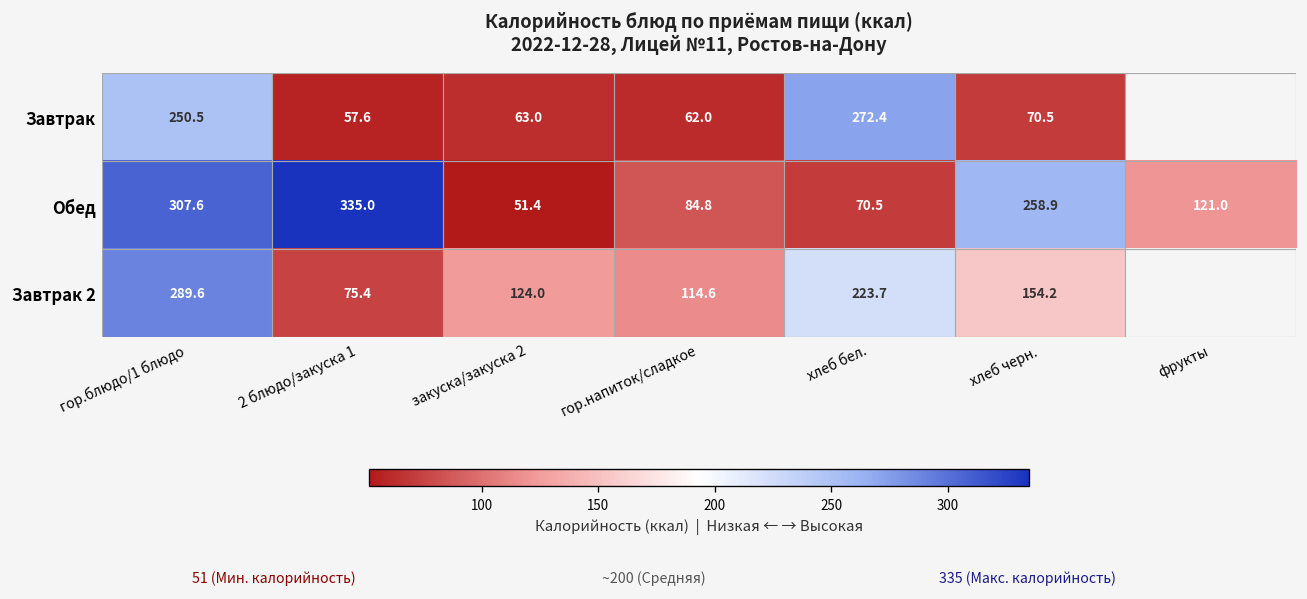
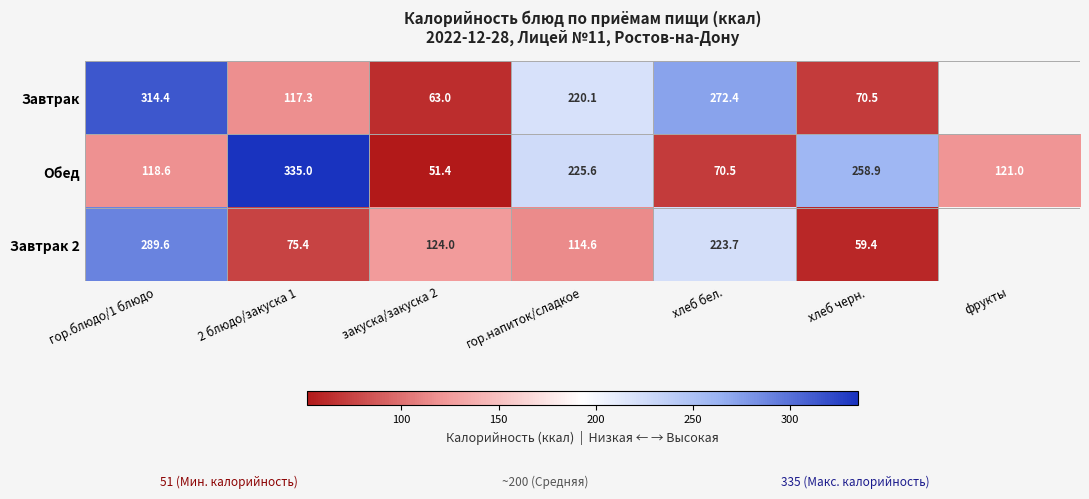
Завтрак, гор.блюдо/1 блюдо: 250.5 -> 314.4
Завтрак, 2 блюдо/закуска 1: 57.6 -> 117.3
Завтрак, гор.напиток/сладкое: 62.0 -> 220.1
Обед, гор.блюдо/1 блюдо: 307.6 -> 118.6
Обед, гор.напиток/сладкое: 84.8 -> 225.6
Завтрак 2, хлеб черн.: 154.2 -> 59.4
